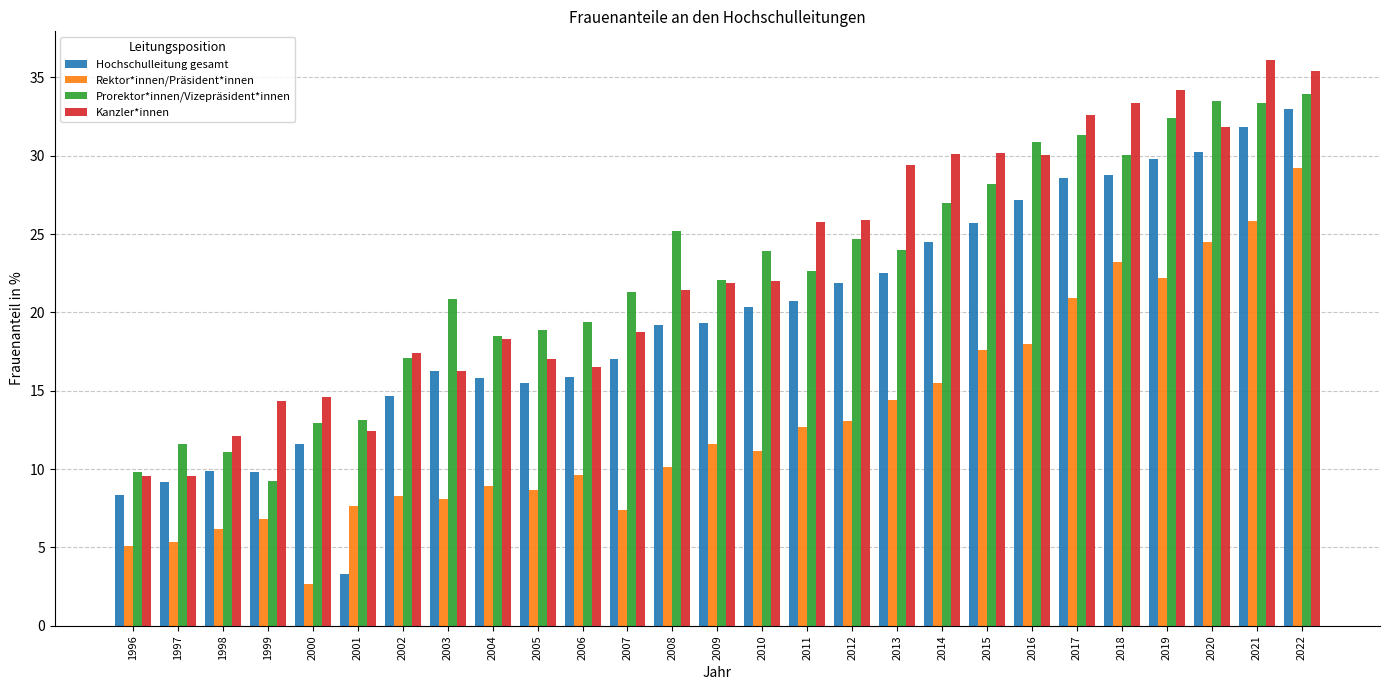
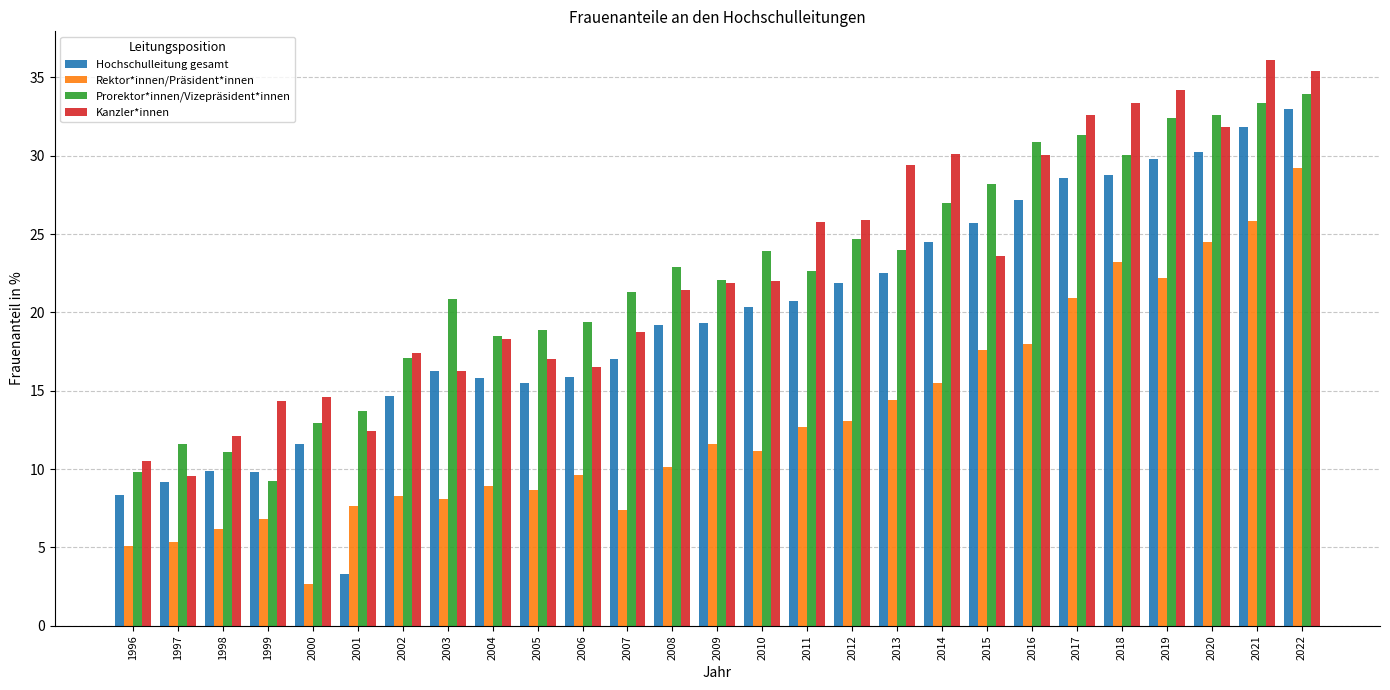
Kanzler*innen, 1996: 9.5 -> 10.5
Prorektor*innen/Vizepräsident*innen, 2001: 13.1 -> 13.7
Prorektor*innen/Vizepräsident*innen, 2008: 25.2 -> 22.9
Kanzler*innen, 2015: 30.2 -> 23.6
Prorektor*innen/Vizepräsident*innen, 2020: 33.5 -> 32.6
